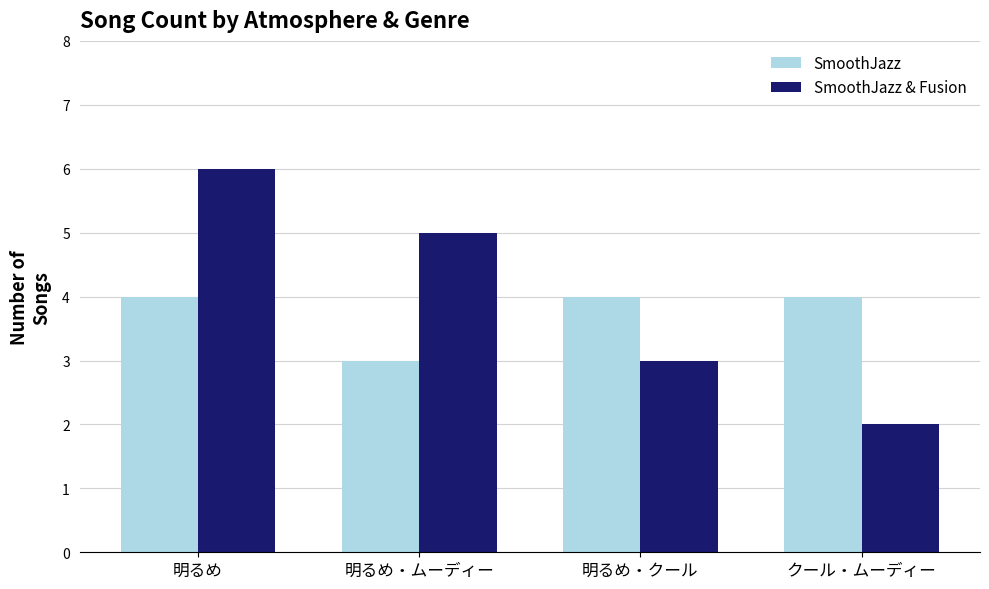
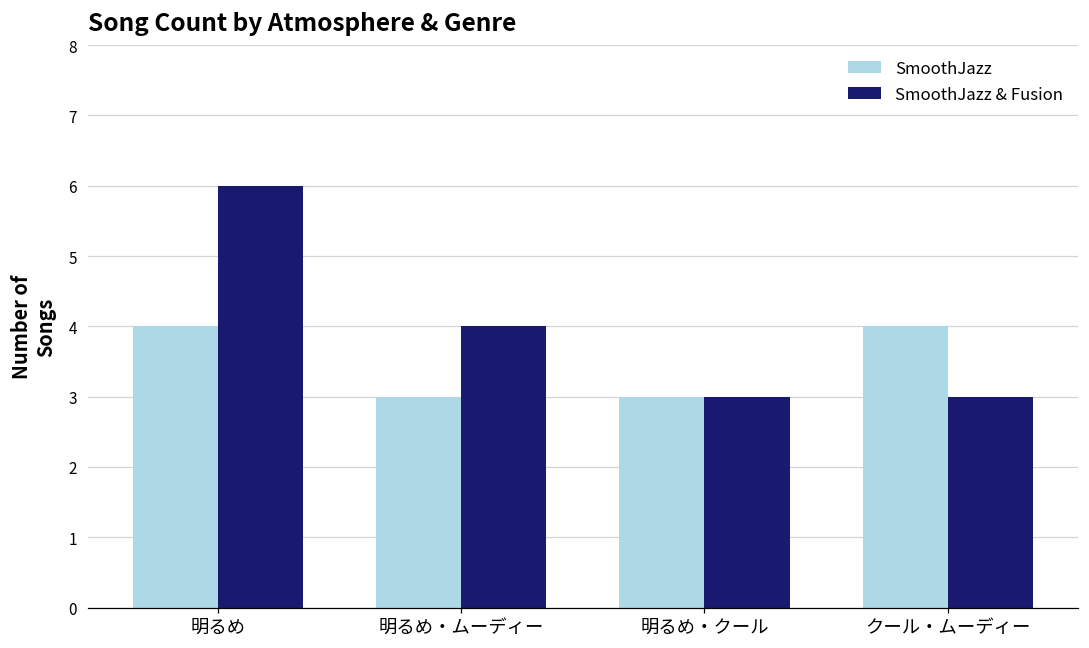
SmoothJazz & Fusion, 明るめ・ムーディー: 5 -> 4
SmoothJazz, 明るめ・クール: 4 -> 3
SmoothJazz & Fusion, クール・ムーディー: 2 -> 3
